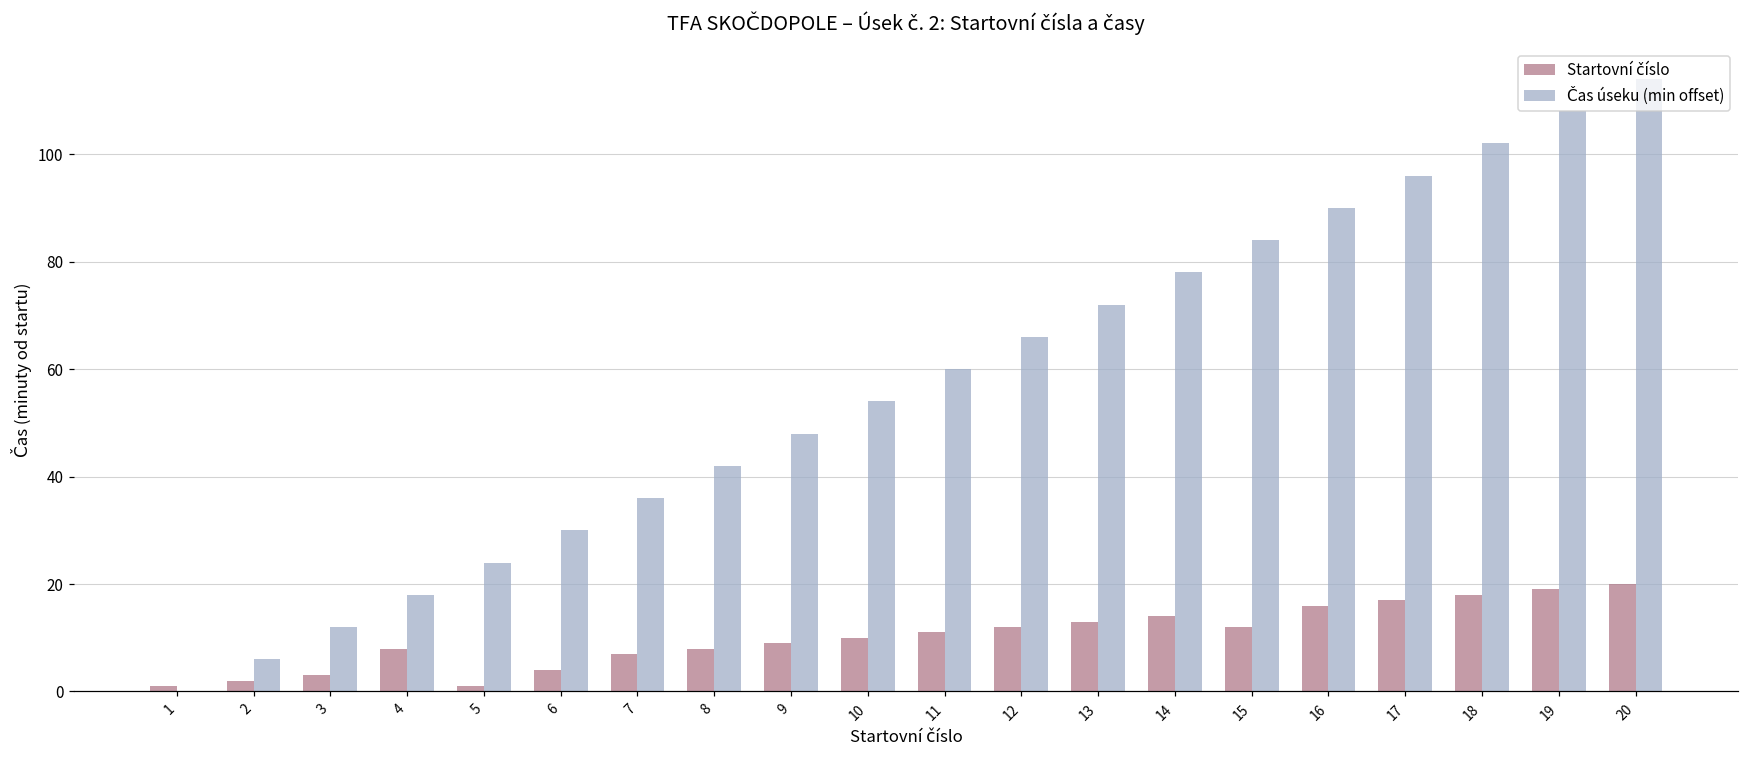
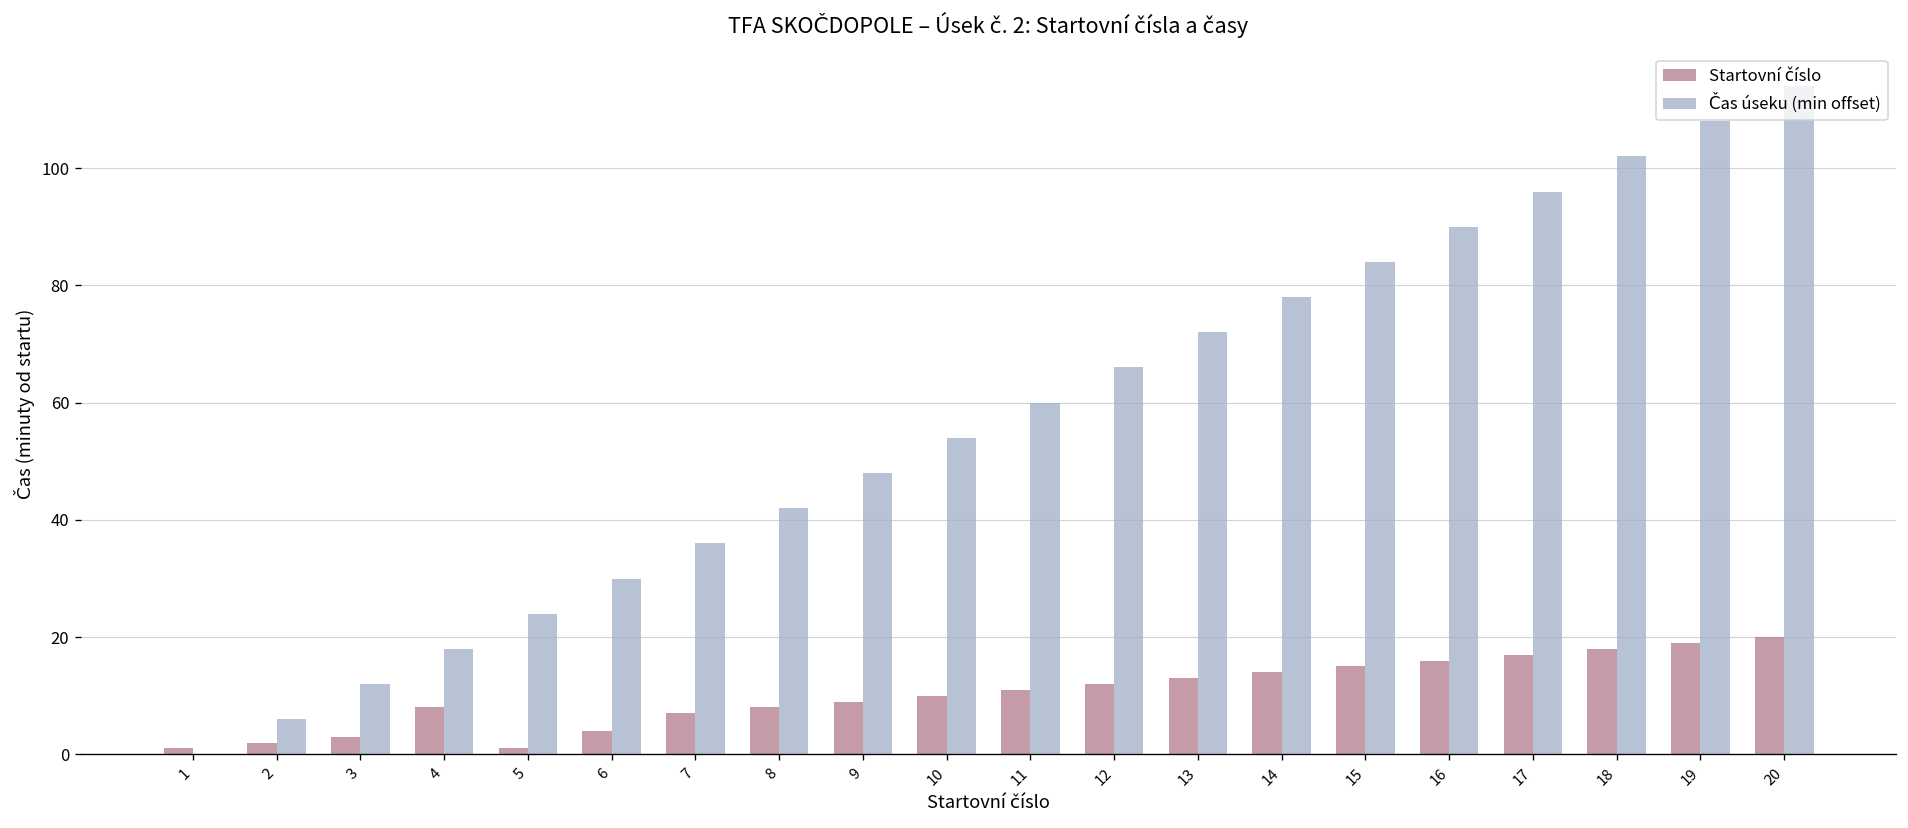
Startovní číslo, 15: 12 -> 15
